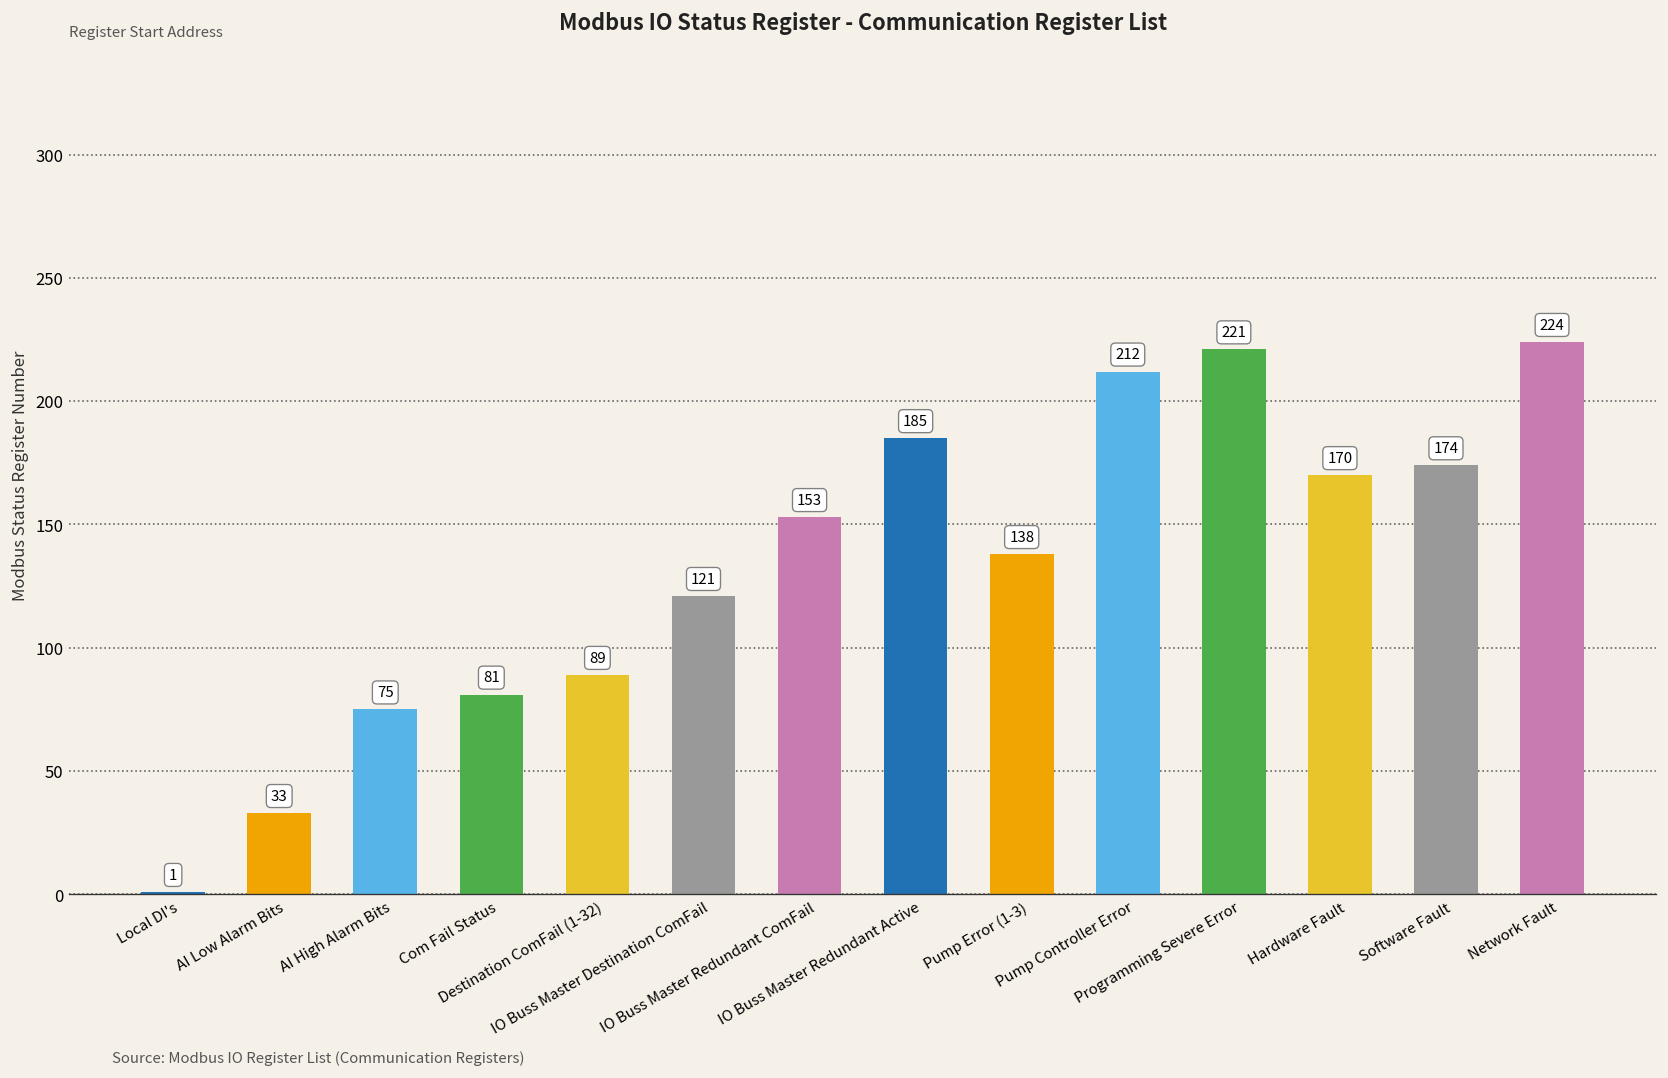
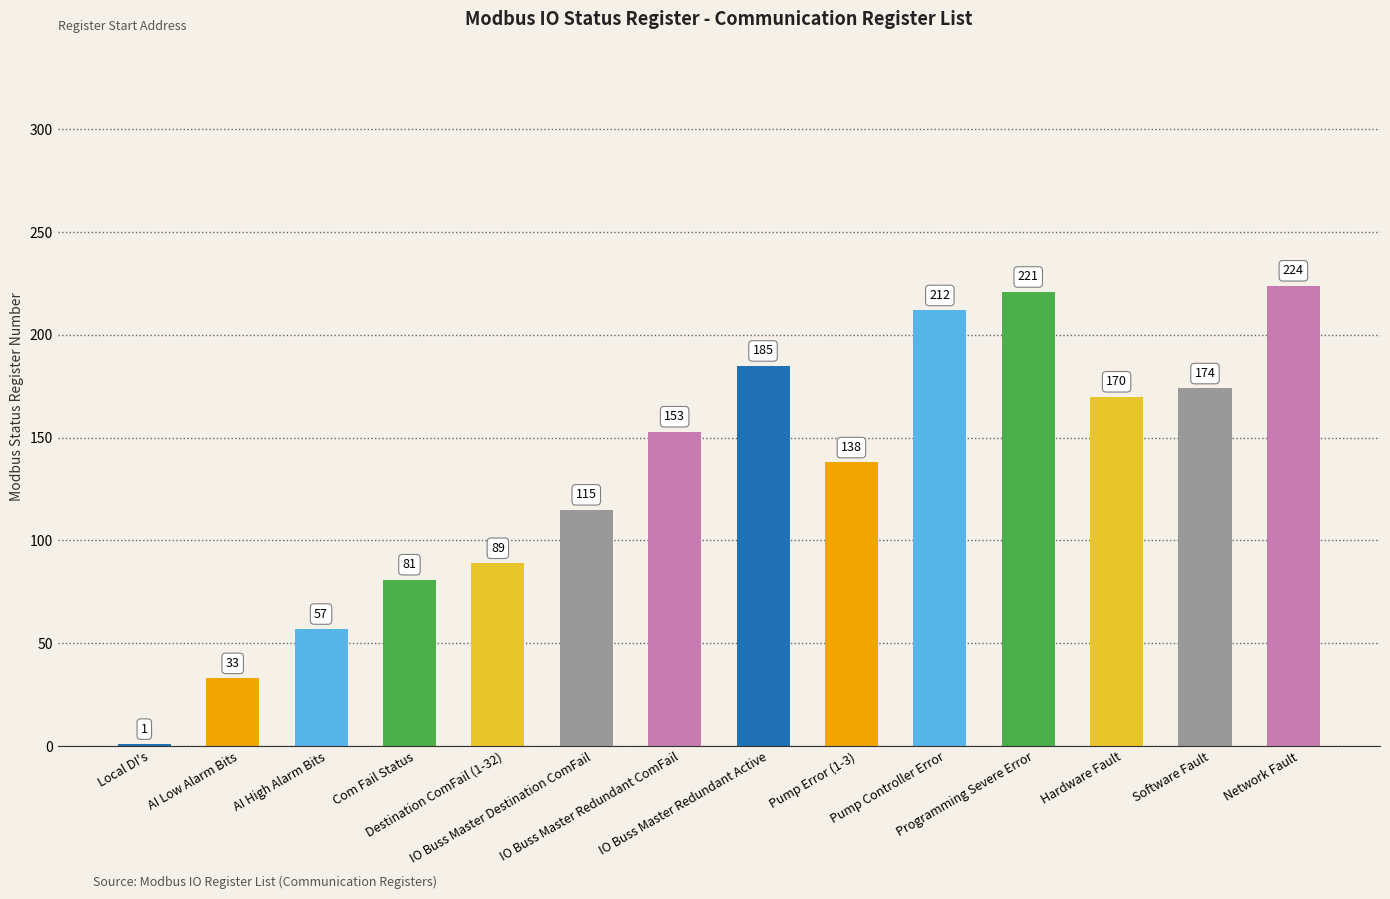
AI High Alarm Bits: 75 -> 57
IO Buss Master Destination ComFail: 121 -> 115
